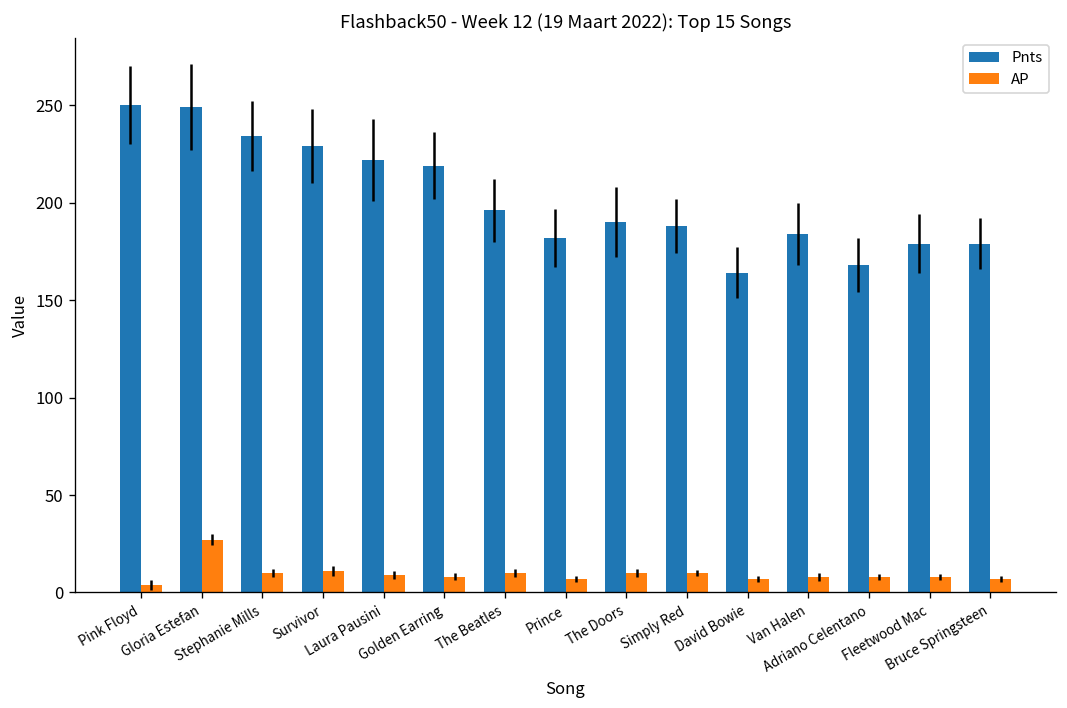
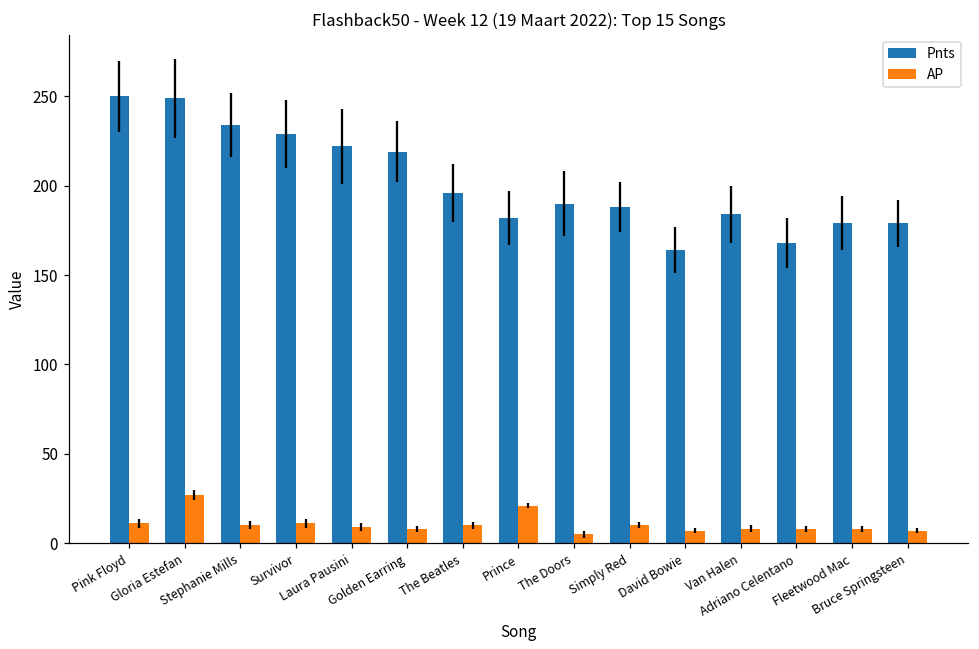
AP, Pink Floyd: 4 -> 11
AP, Prince: 7 -> 21
AP, The Doors: 10 -> 5
